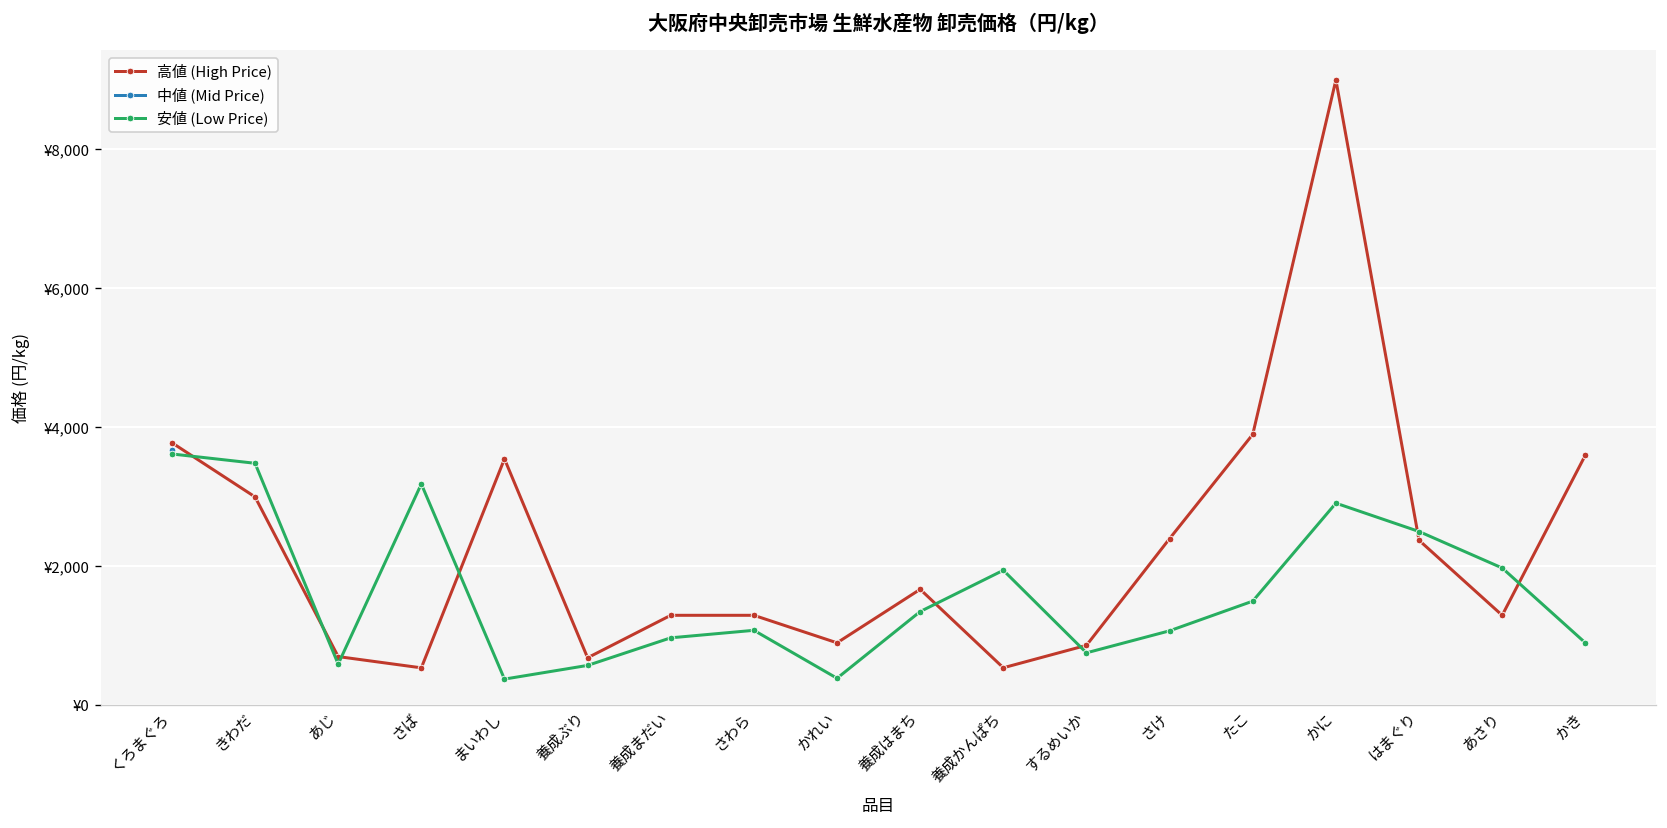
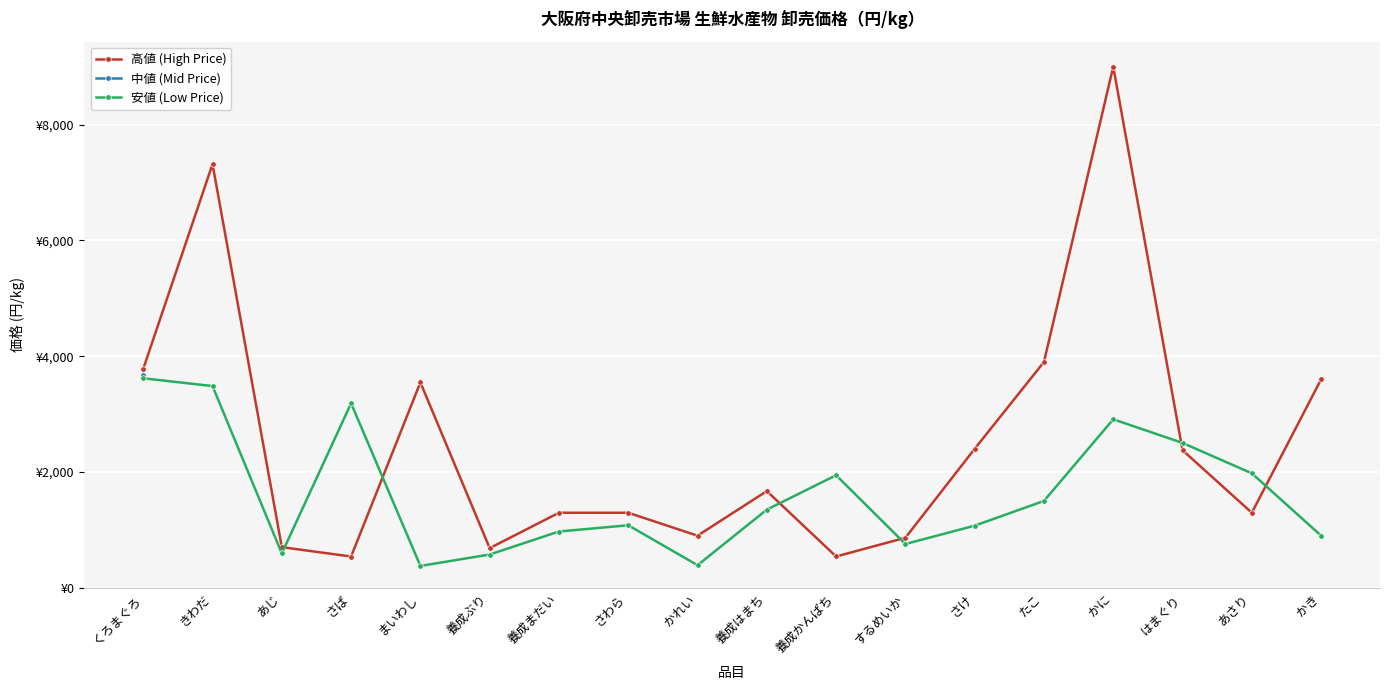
高値 (High Price), きわだ: ¥3,000 -> ¥7,300
